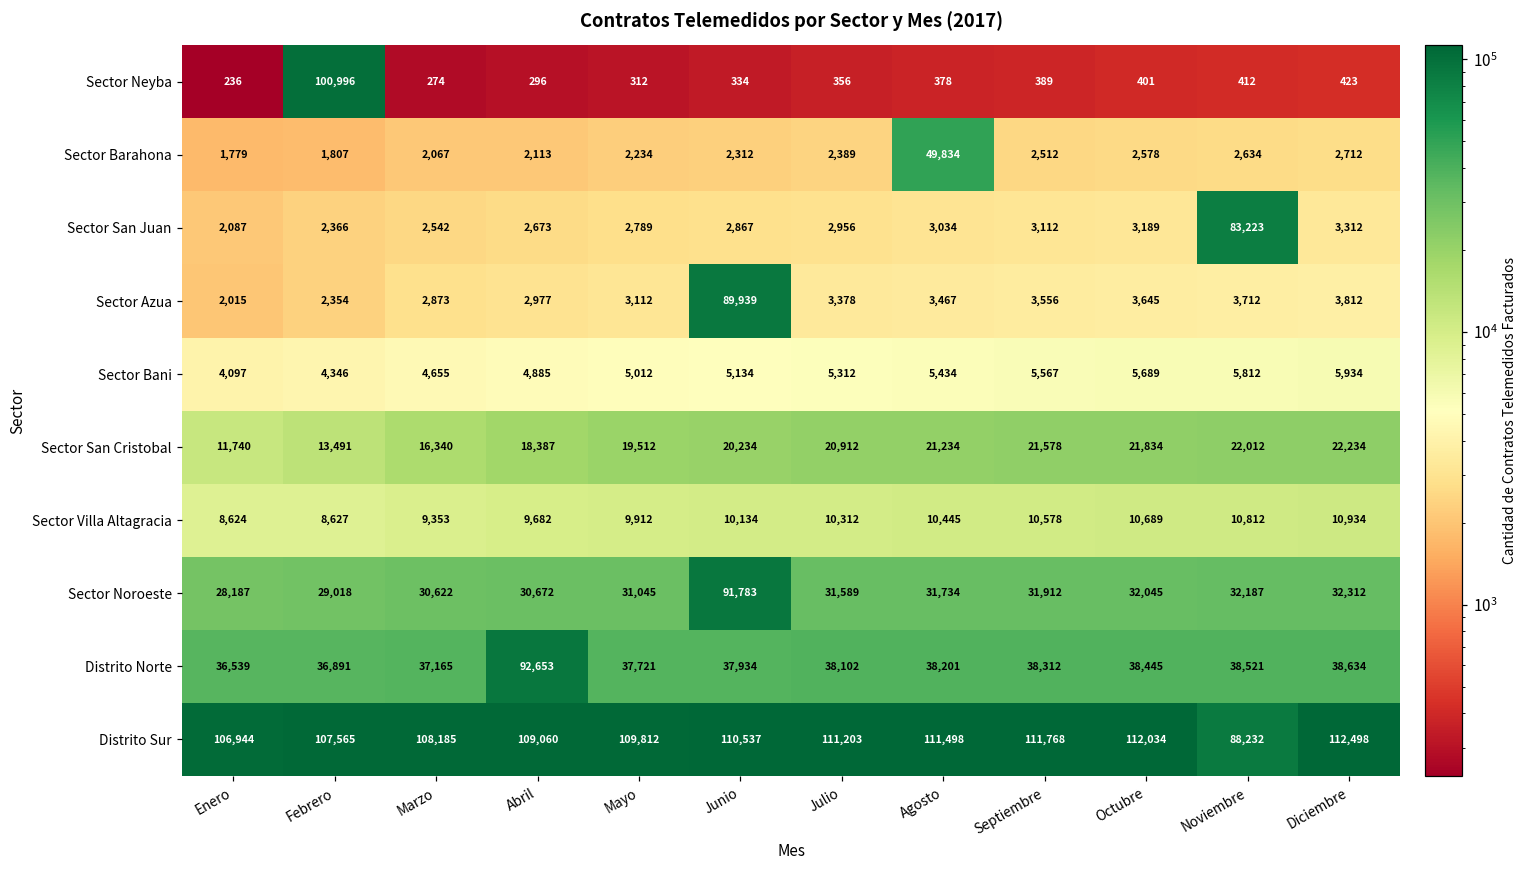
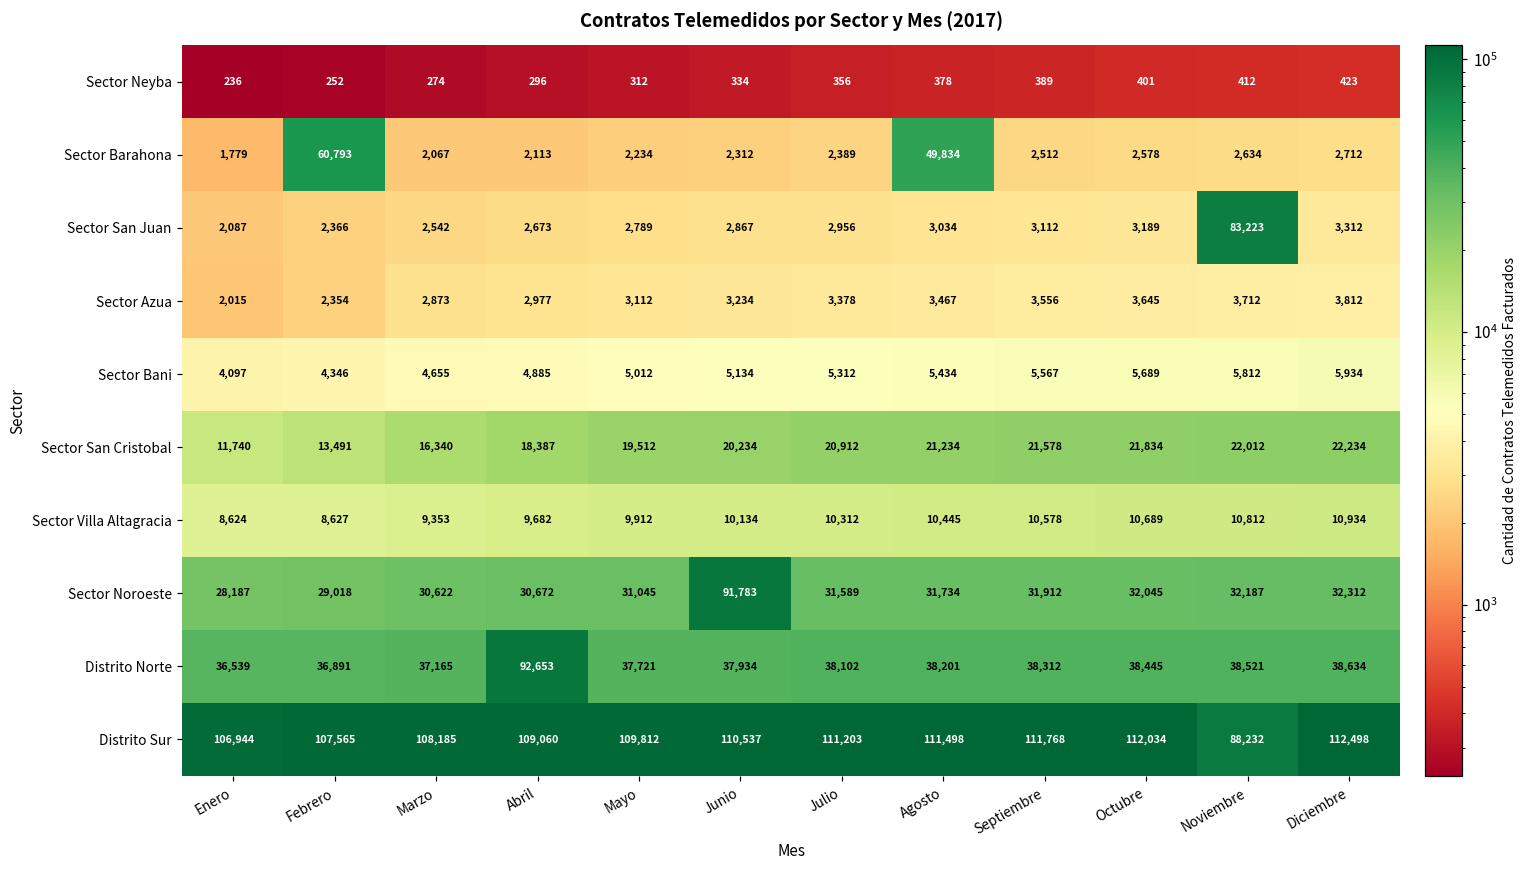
Sector Neyba, Febrero: 100,996 -> 252
Sector Barahona, Febrero: 1,807 -> 60,793
Sector Azua, Junio: 89,939 -> 3,234
